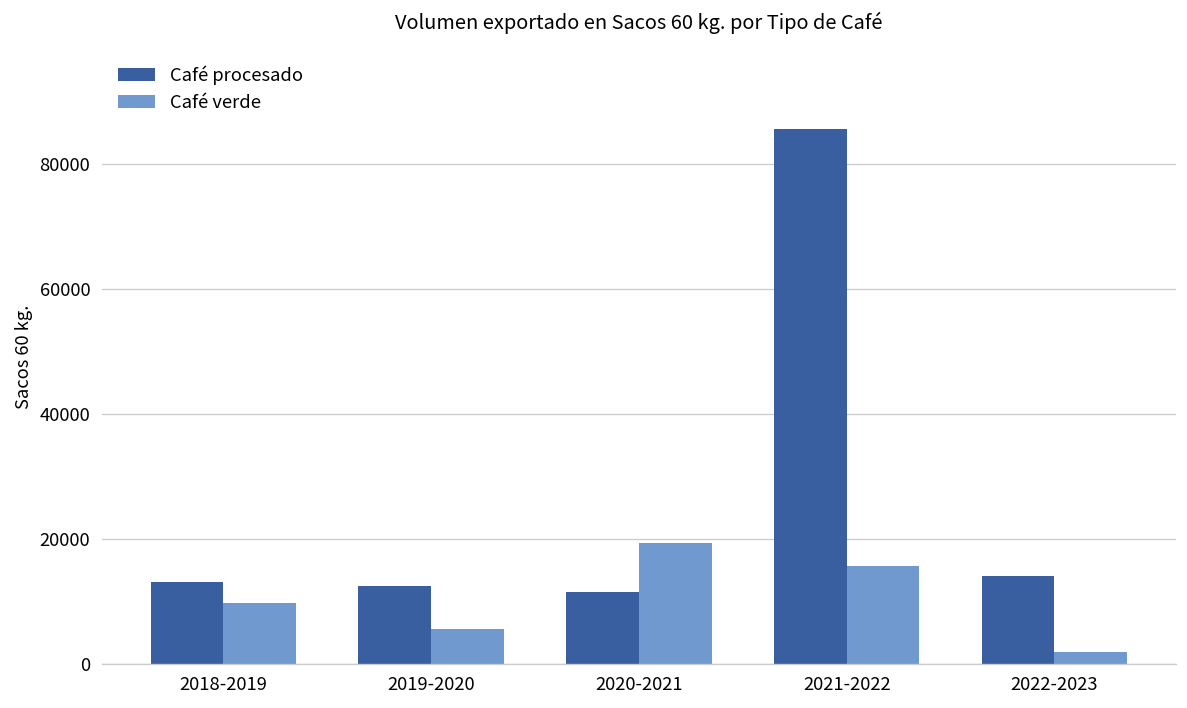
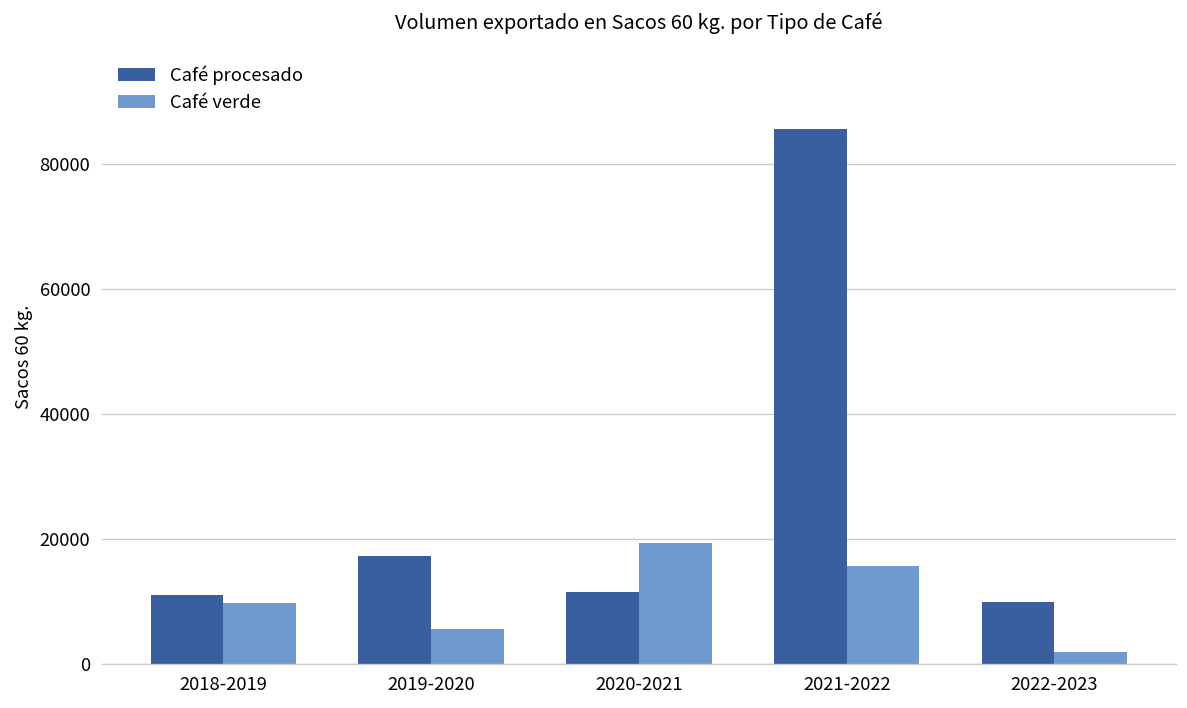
Café procesado, 2018-2019: 13000 -> 11000
Café procesado, 2019-2020: 12000 -> 17000
Café procesado, 2022-2023: 14000 -> 10000
